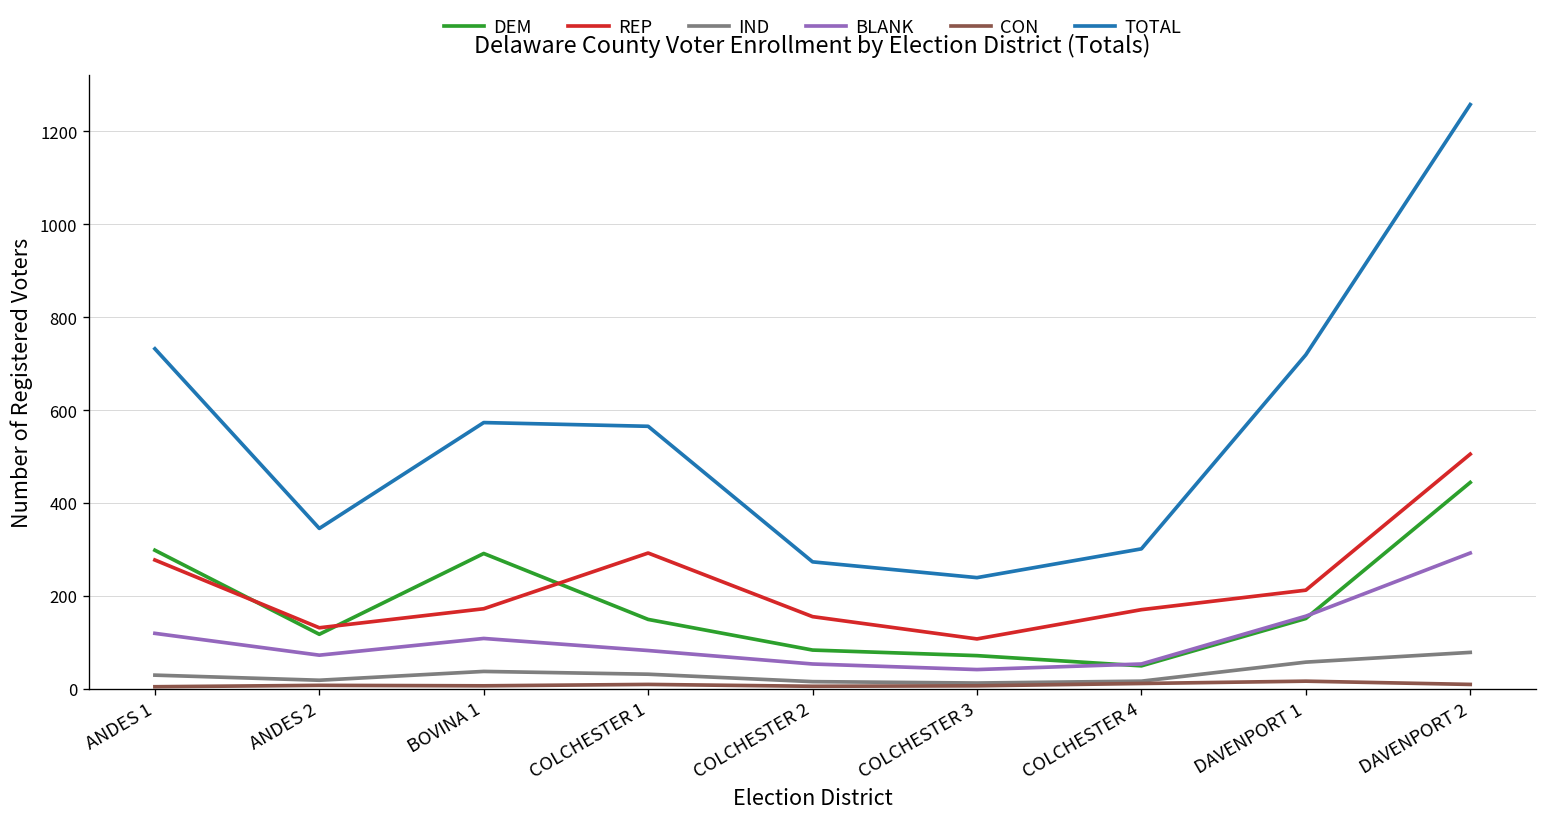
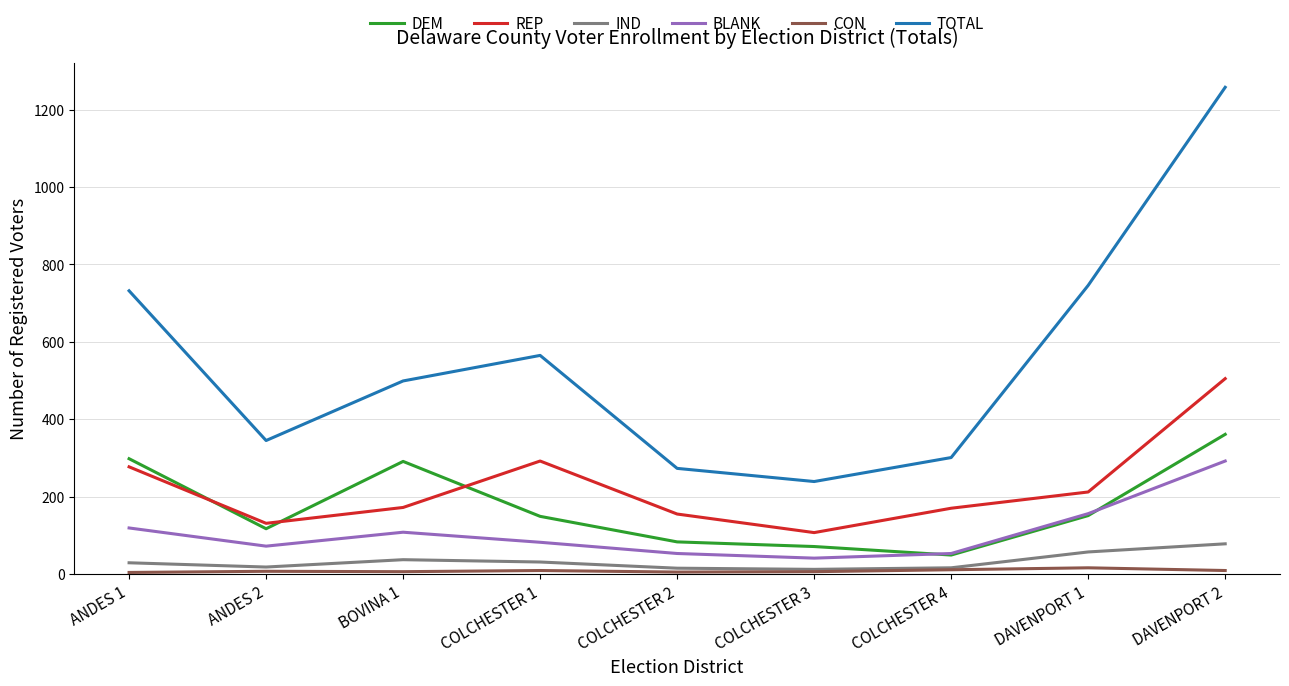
TOTAL, BOVINA 1: 570 -> 500
TOTAL, DAVENPORT 1: 720 -> 750
DEM, DAVENPORT 2: 440 -> 360
